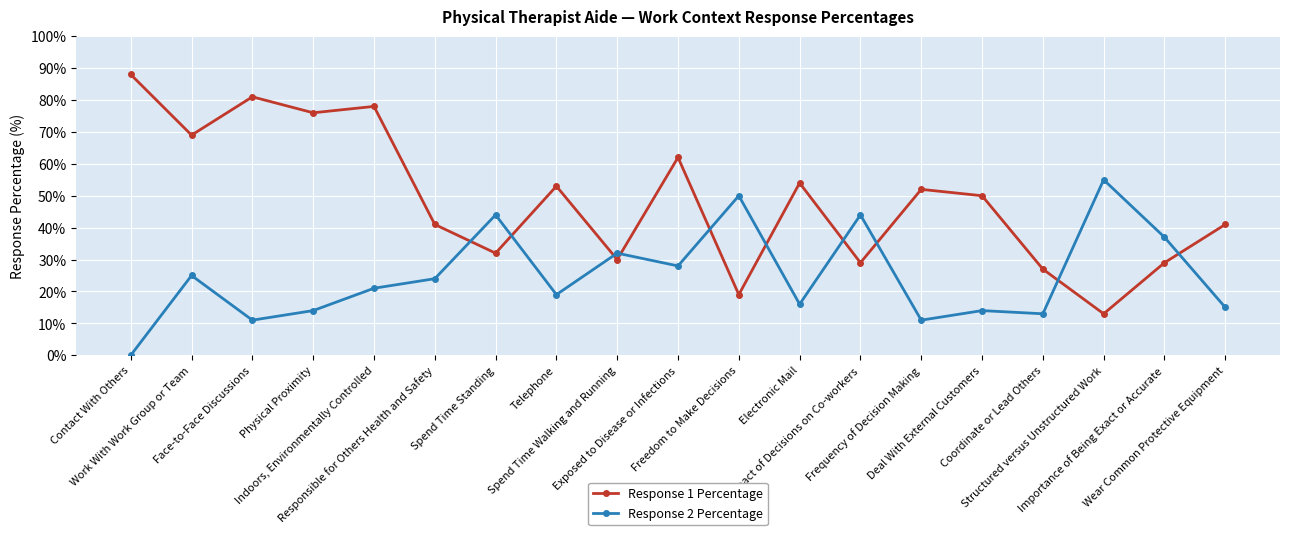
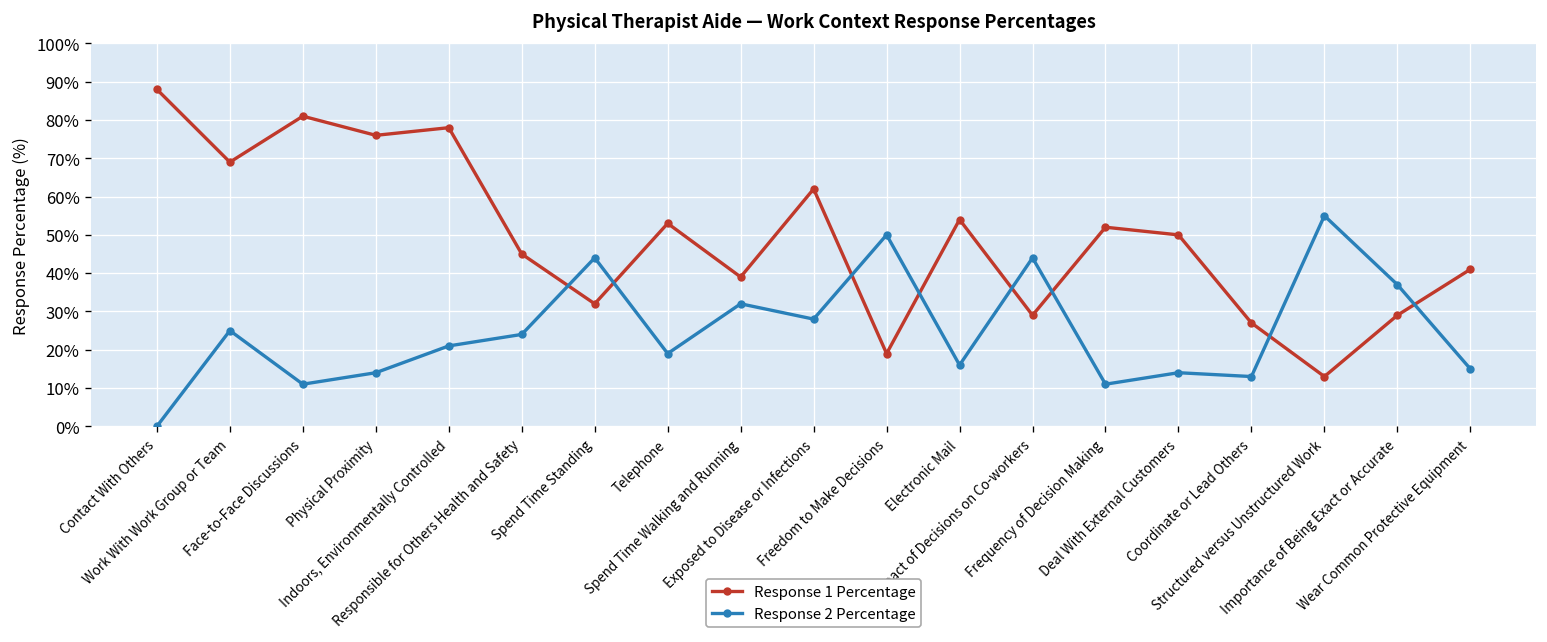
Response 1 Percentage, Responsible for Others Health and Safety: 41% -> 45%
Response 1 Percentage, Spend Time Walking and Running: 30% -> 39%
